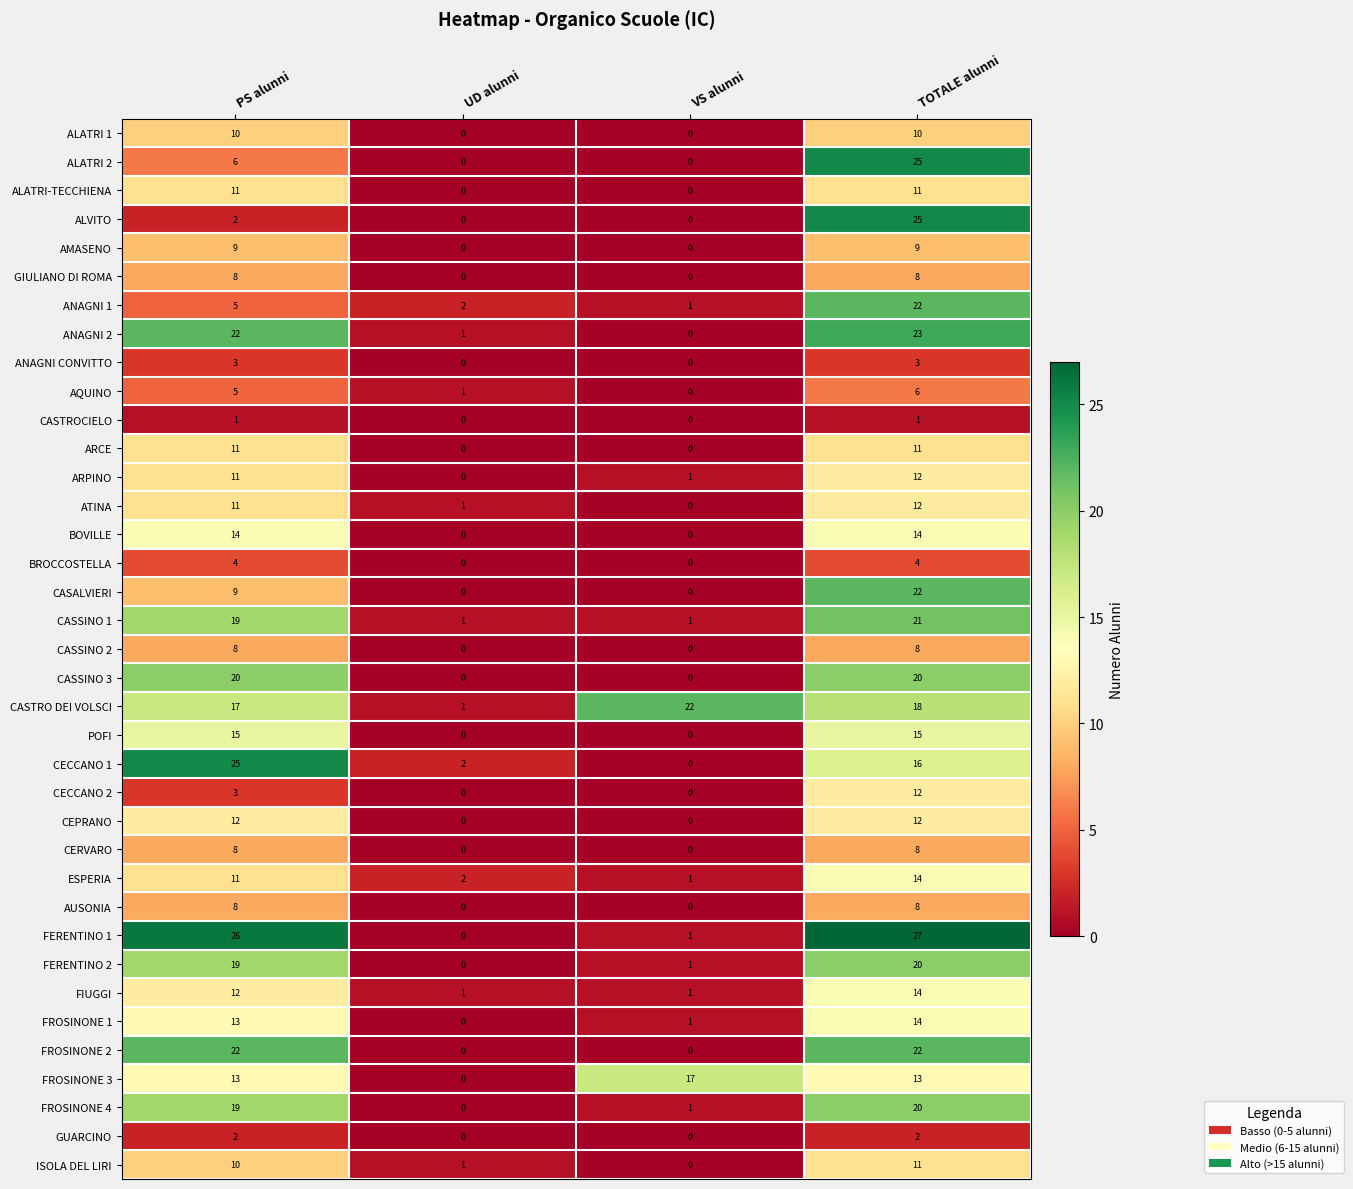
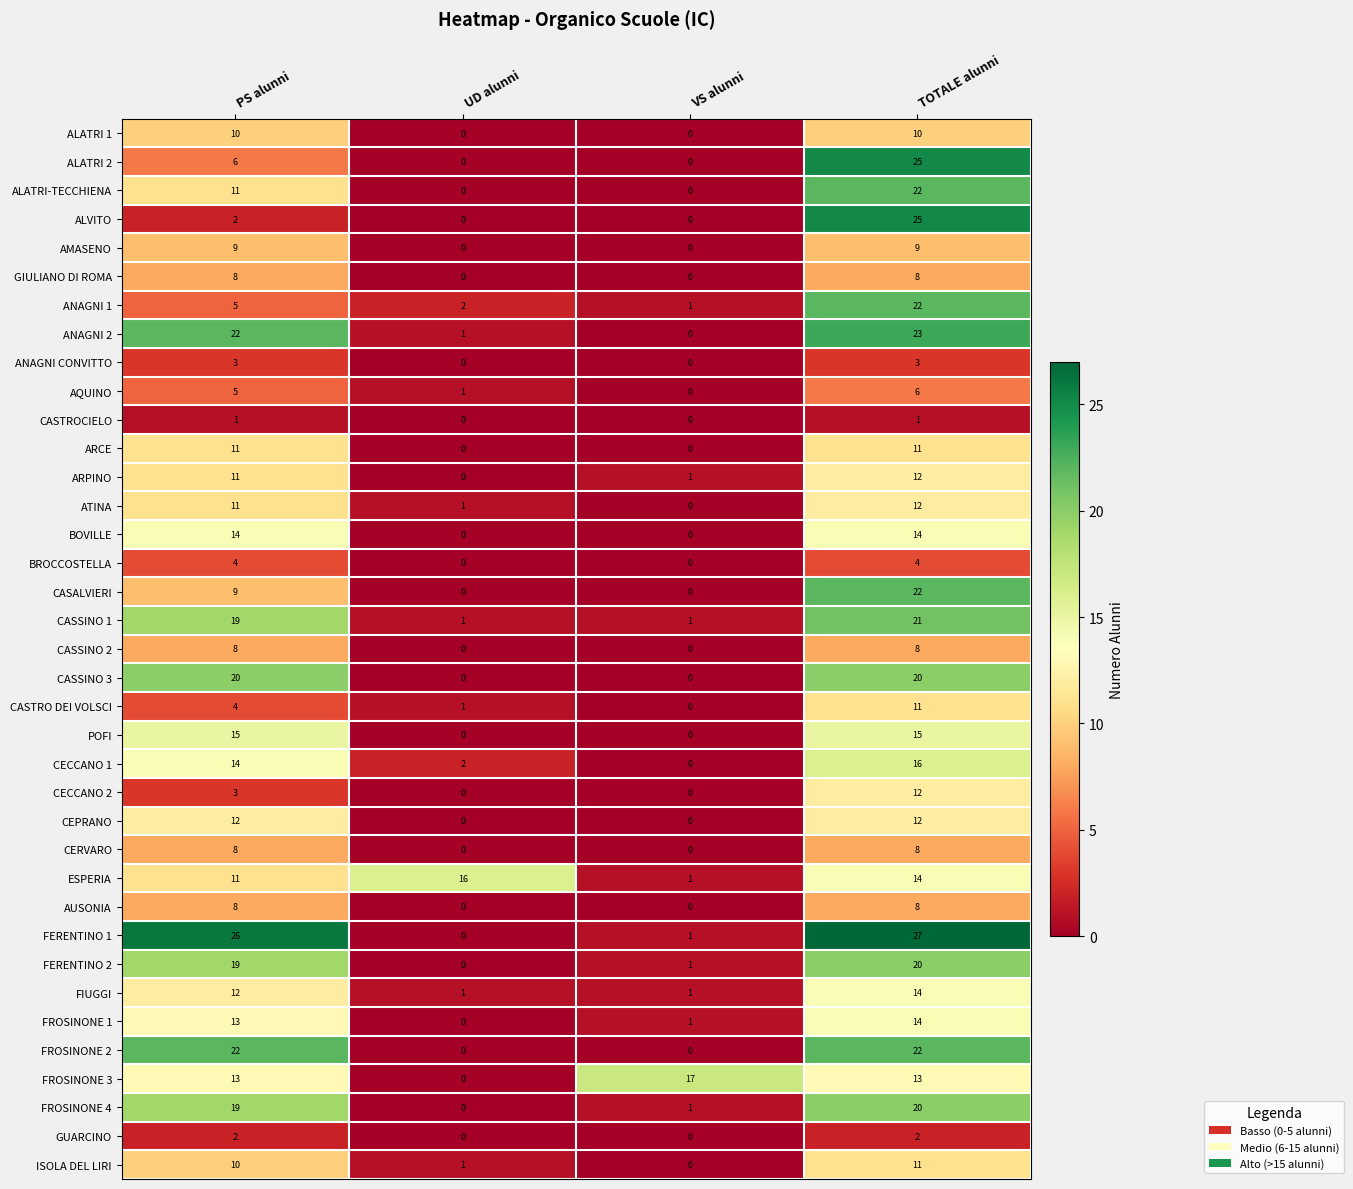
ALATRI-TECCHIENA, TOTALE alunni: 11 -> 22
CASTRO DEI VOLSCI, PS alunni: 17 -> 4
CASTRO DEI VOLSCI, VS alunni: 22 -> 0
CASTRO DEI VOLSCI, TOTALE alunni: 18 -> 11
CECCANO 1, PS alunni: 25 -> 14
ESPERIA, UD alunni: 2 -> 16
